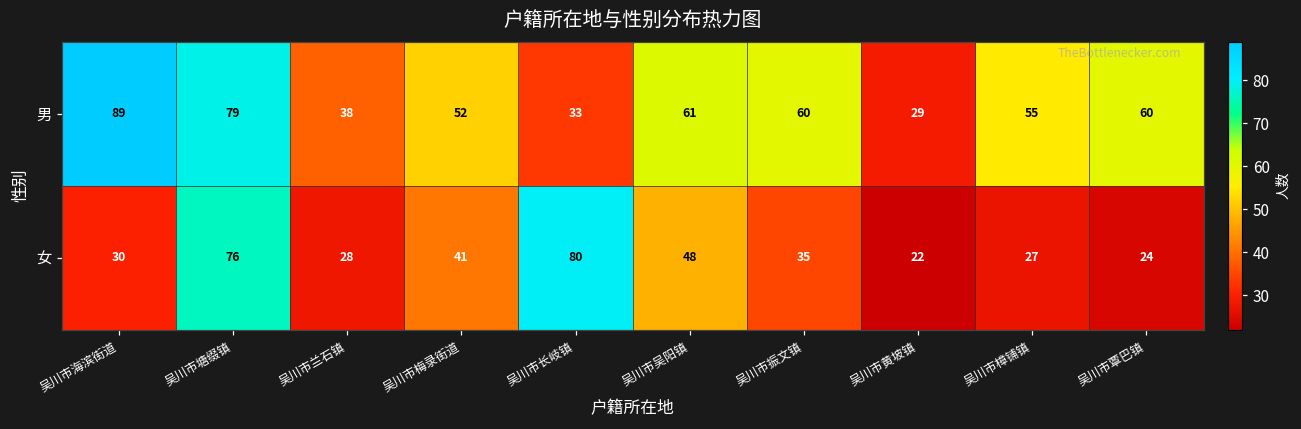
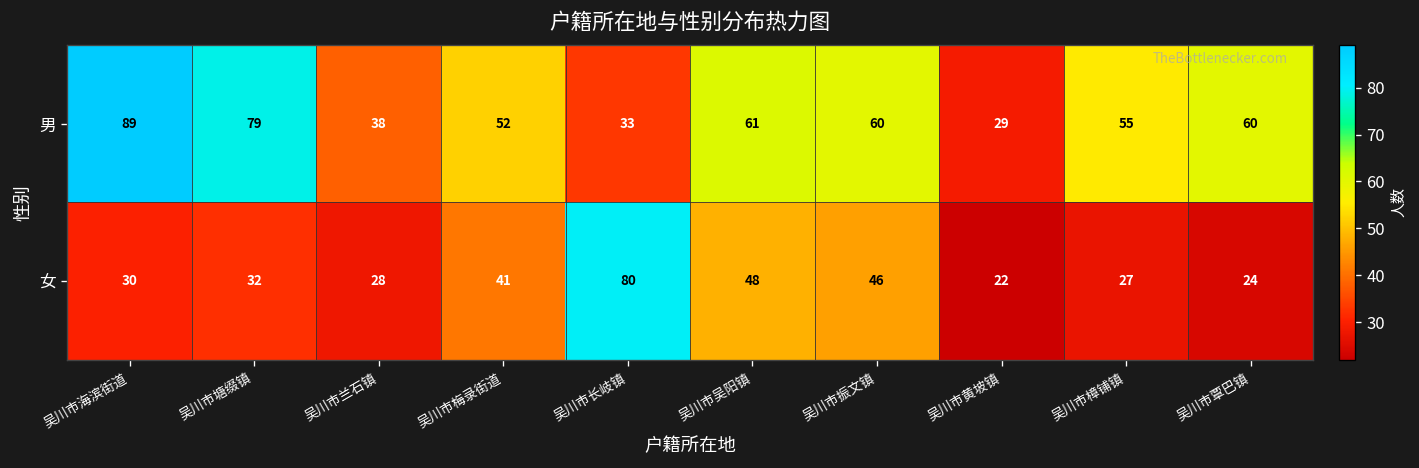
女, 吴川市塘缀镇: 76 -> 32
女, 吴川市振文镇: 35 -> 46
